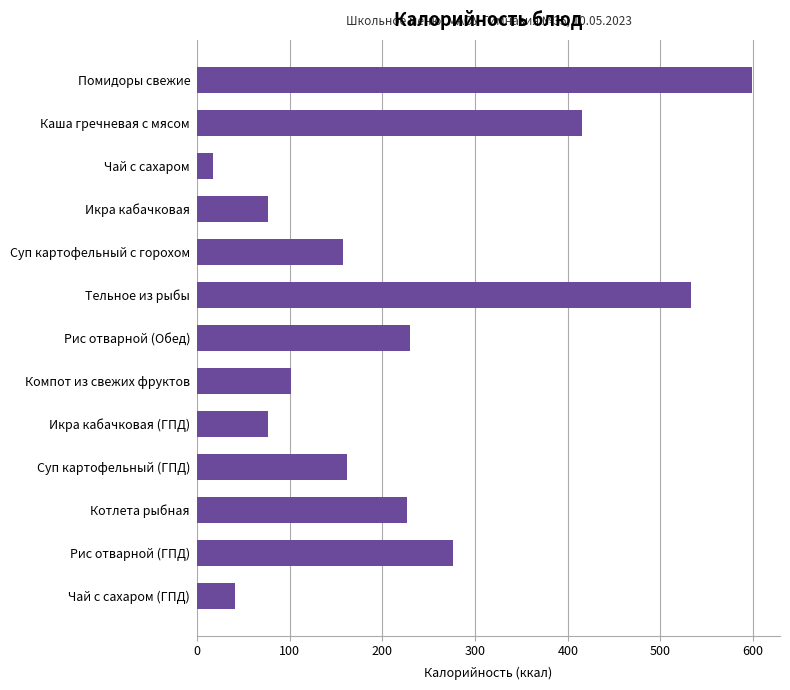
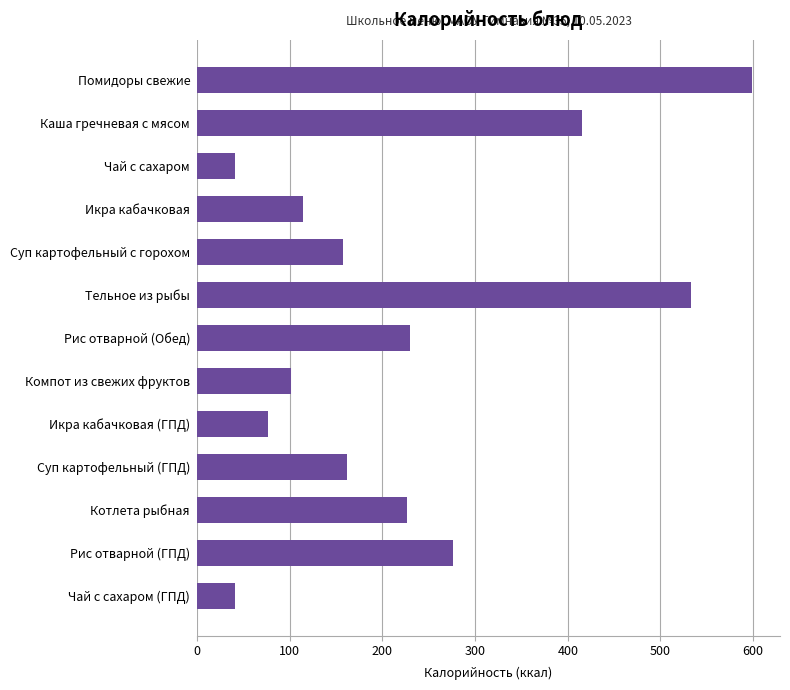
Чай с сахаром: 20 -> 40
Икра кабачковая: 80 -> 110
